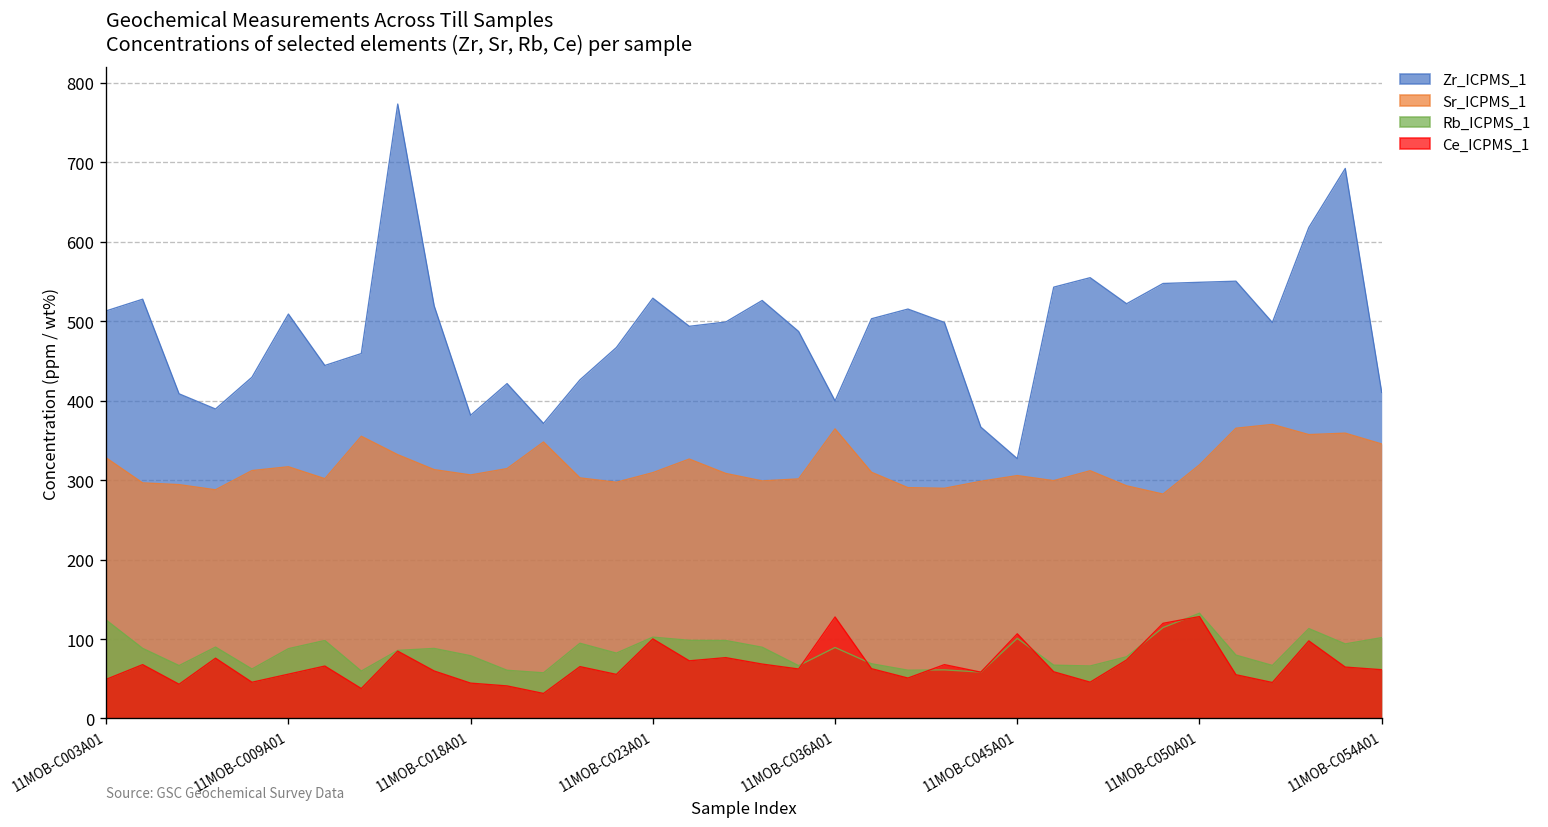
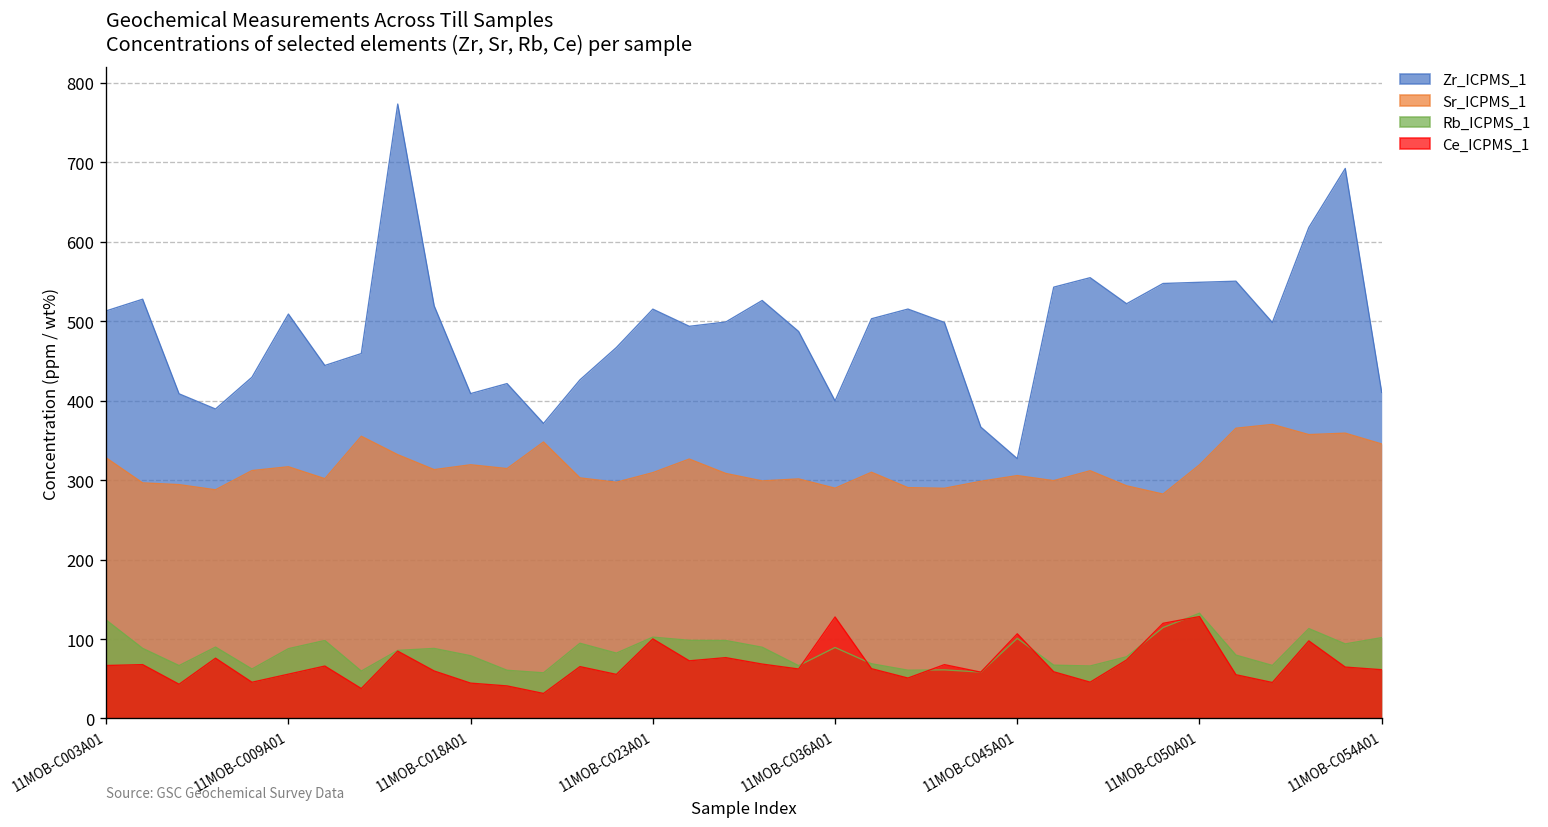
Ce_ICPMS_1, 11MOB-C003A01: 50 -> 70
Zr_ICPMS_1, 11MOB-C018A01: 380 -> 410
Sr_ICPMS_1, 11MOB-C018A01: 310 -> 320
Zr_ICPMS_1, 11MOB-C023A01: 530 -> 520
Sr_ICPMS_1, 11MOB-C036A01: 360 -> 290
